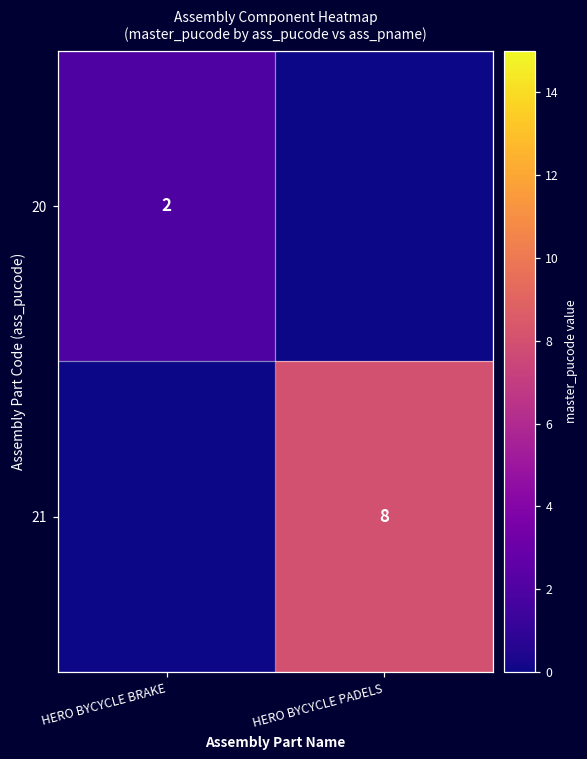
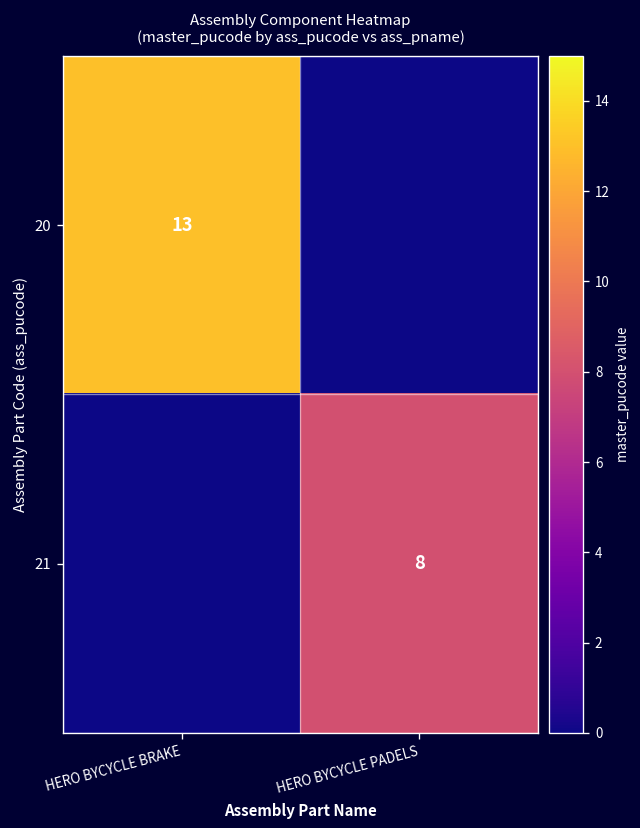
20, HERO BYCYCLE BRAKE: 2 -> 13
